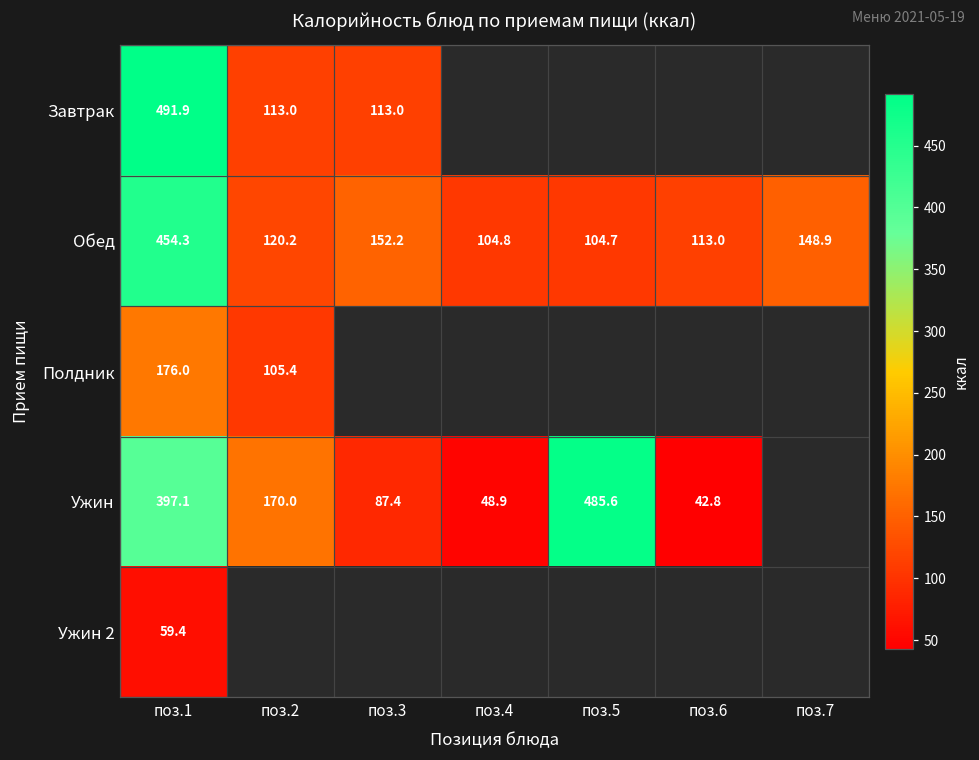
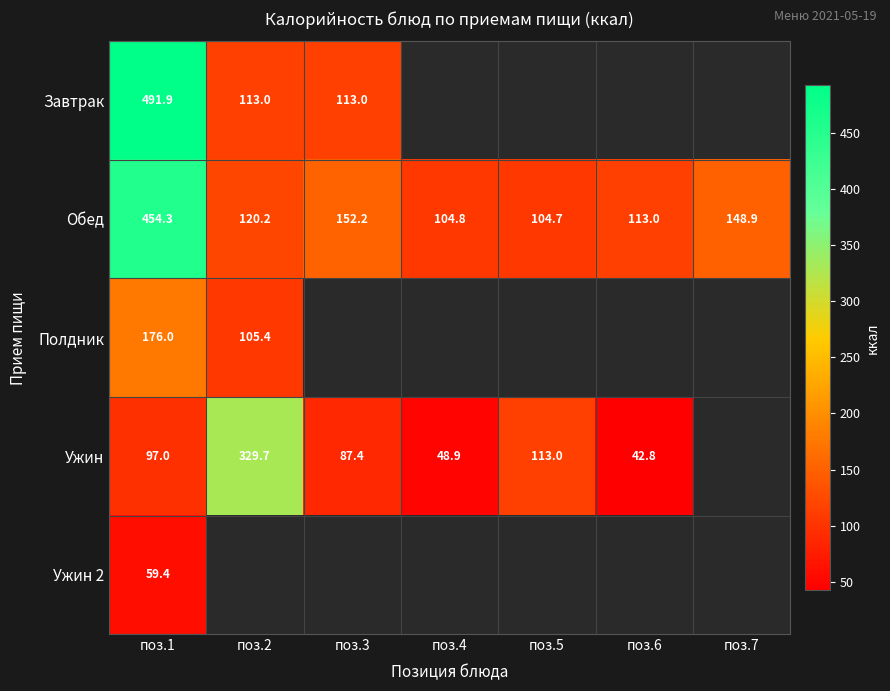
Ужин, поз.1: 397.1 -> 97.0
Ужин, поз.2: 170.0 -> 329.7
Ужин, поз.5: 485.6 -> 113.0
